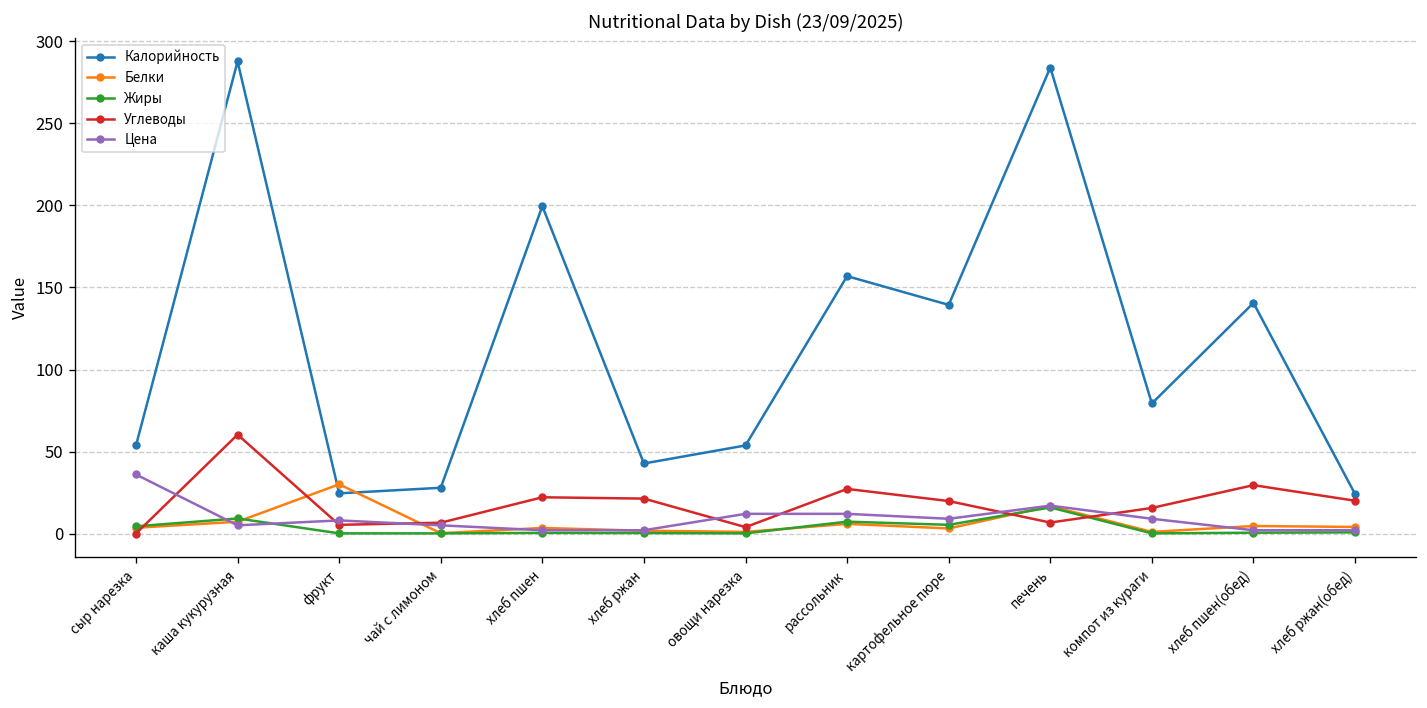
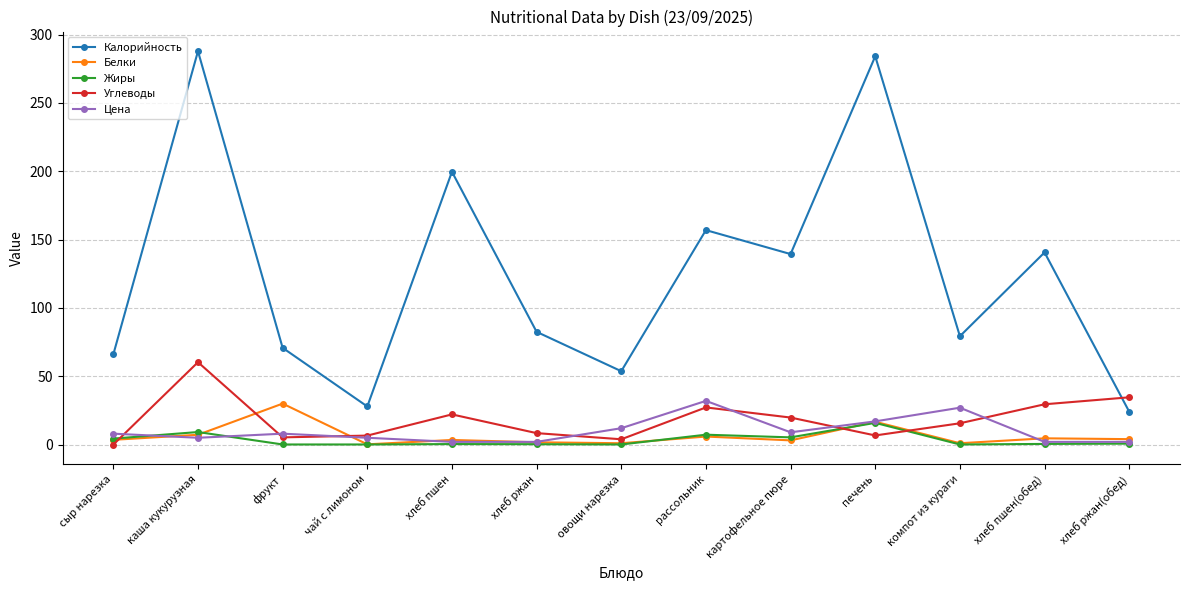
Калорийность, сыр нарезка: 54 -> 66
Цена, сыр нарезка: 36 -> 8
Калорийность, фрукт: 25 -> 71
Калорийность, хлеб ржан: 43 -> 83
Углеводы, хлеб ржан: 21 -> 8
Цена, рассольник: 12 -> 32
Цена, компот из кураги: 9 -> 27
Углеводы, хлеб ржан(обед): 20 -> 35
